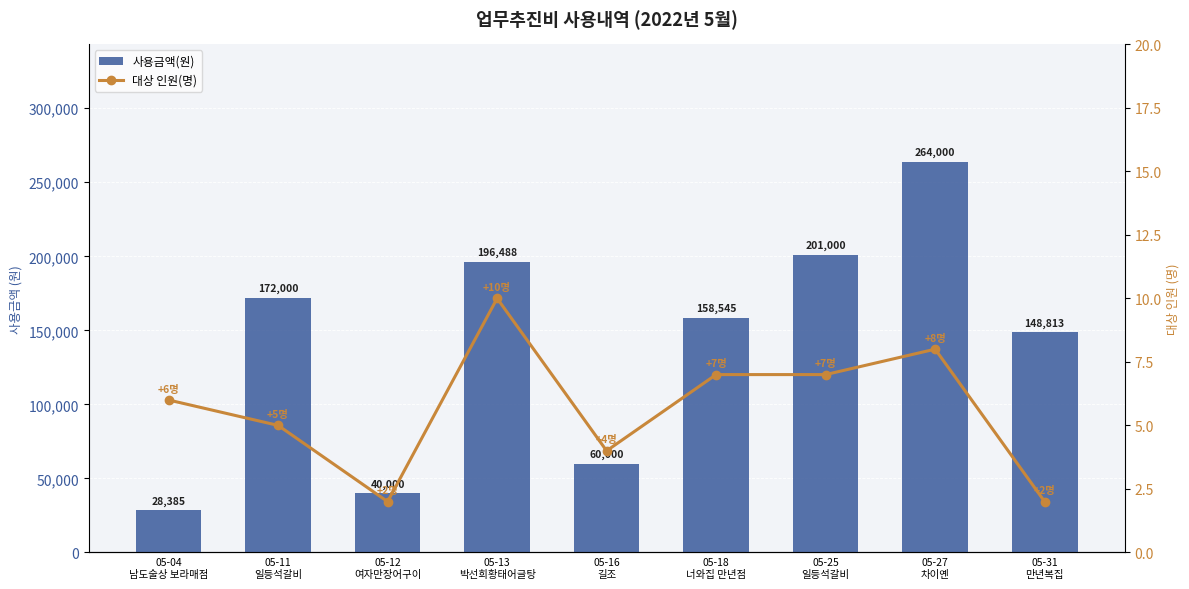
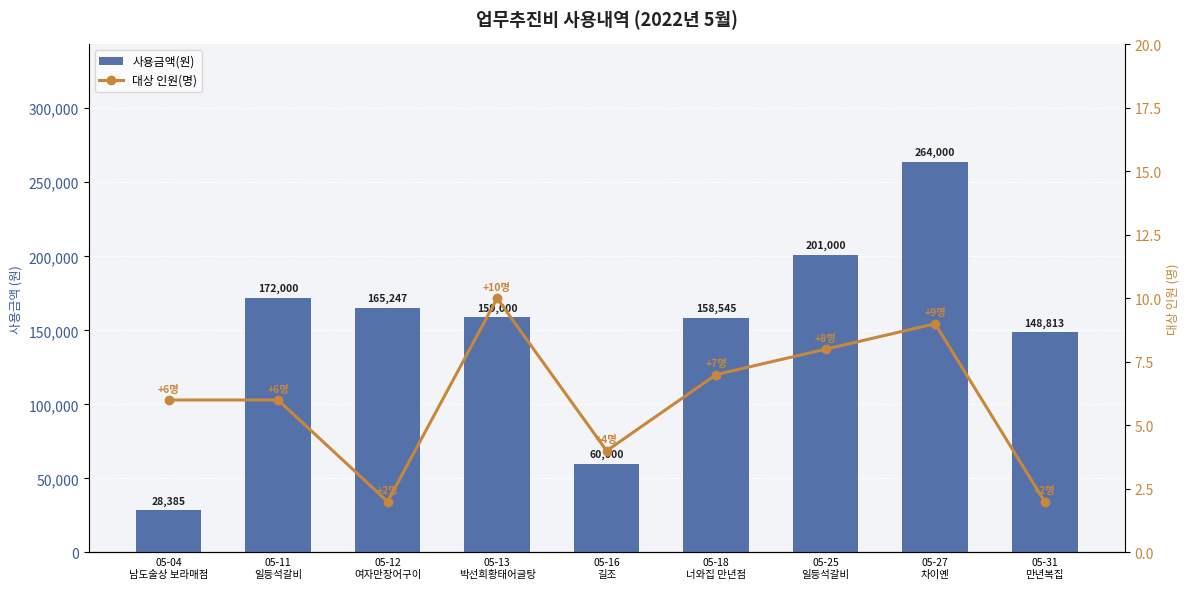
사용금액(원), 05-12 여자만장어구이: 40,000 -> 165,247
사용금액(원), 05-13 박선희황태어글탕: 196,488 -> 159,000
대상 인원(명), 05-11 일등석갈비: +5명 -> +6명
대상 인원(명), 05-25 일등석갈비: +7명 -> +8명
대상 인원(명), 05-27 차이옌: +8명 -> +9명
